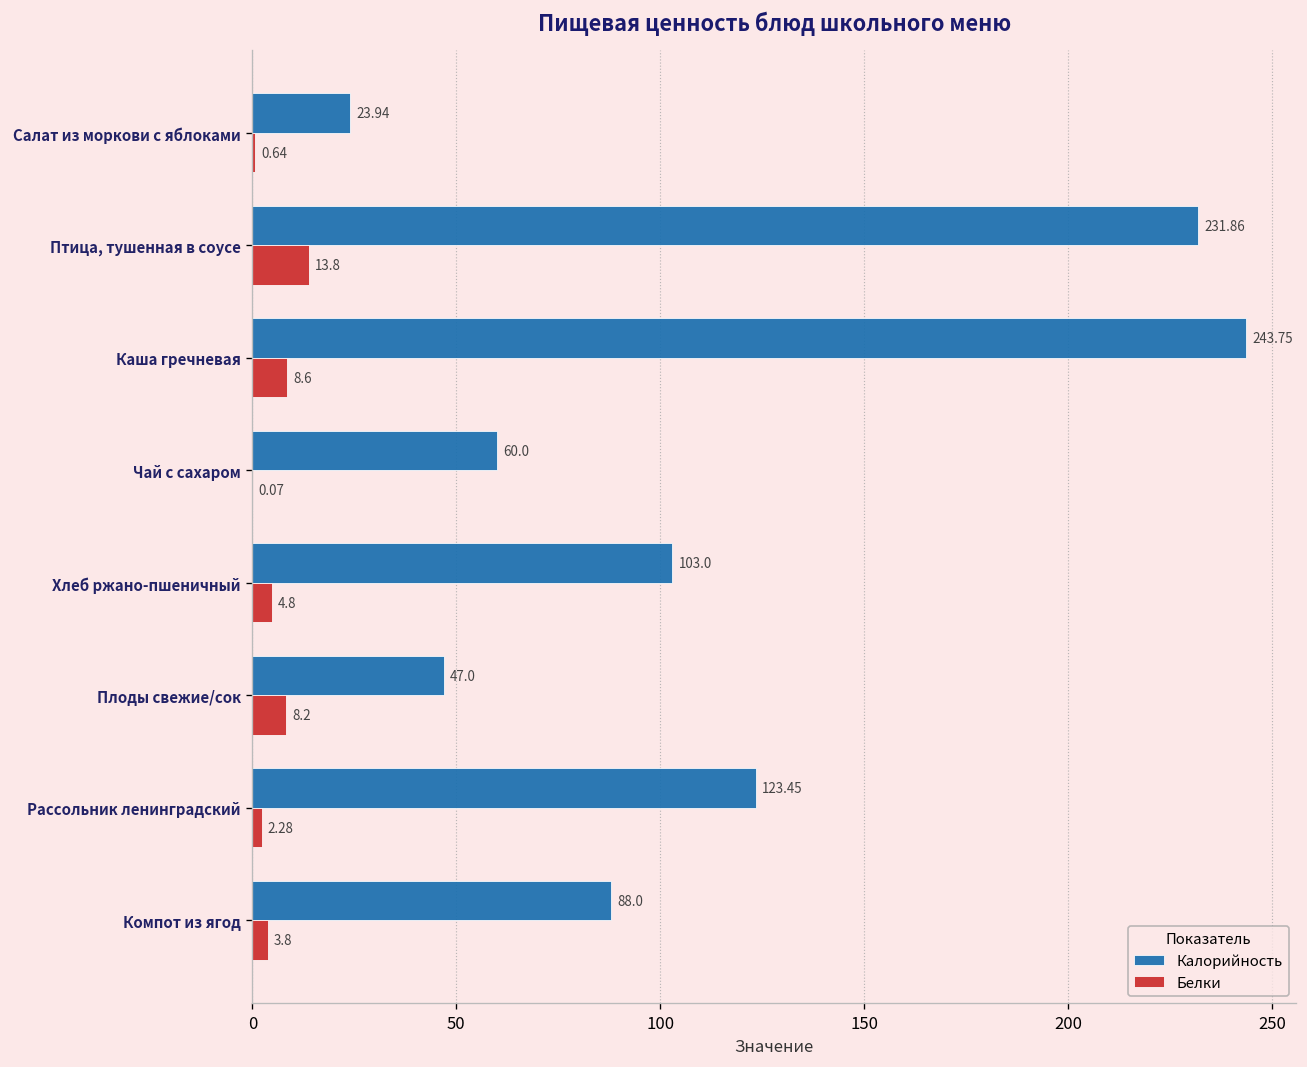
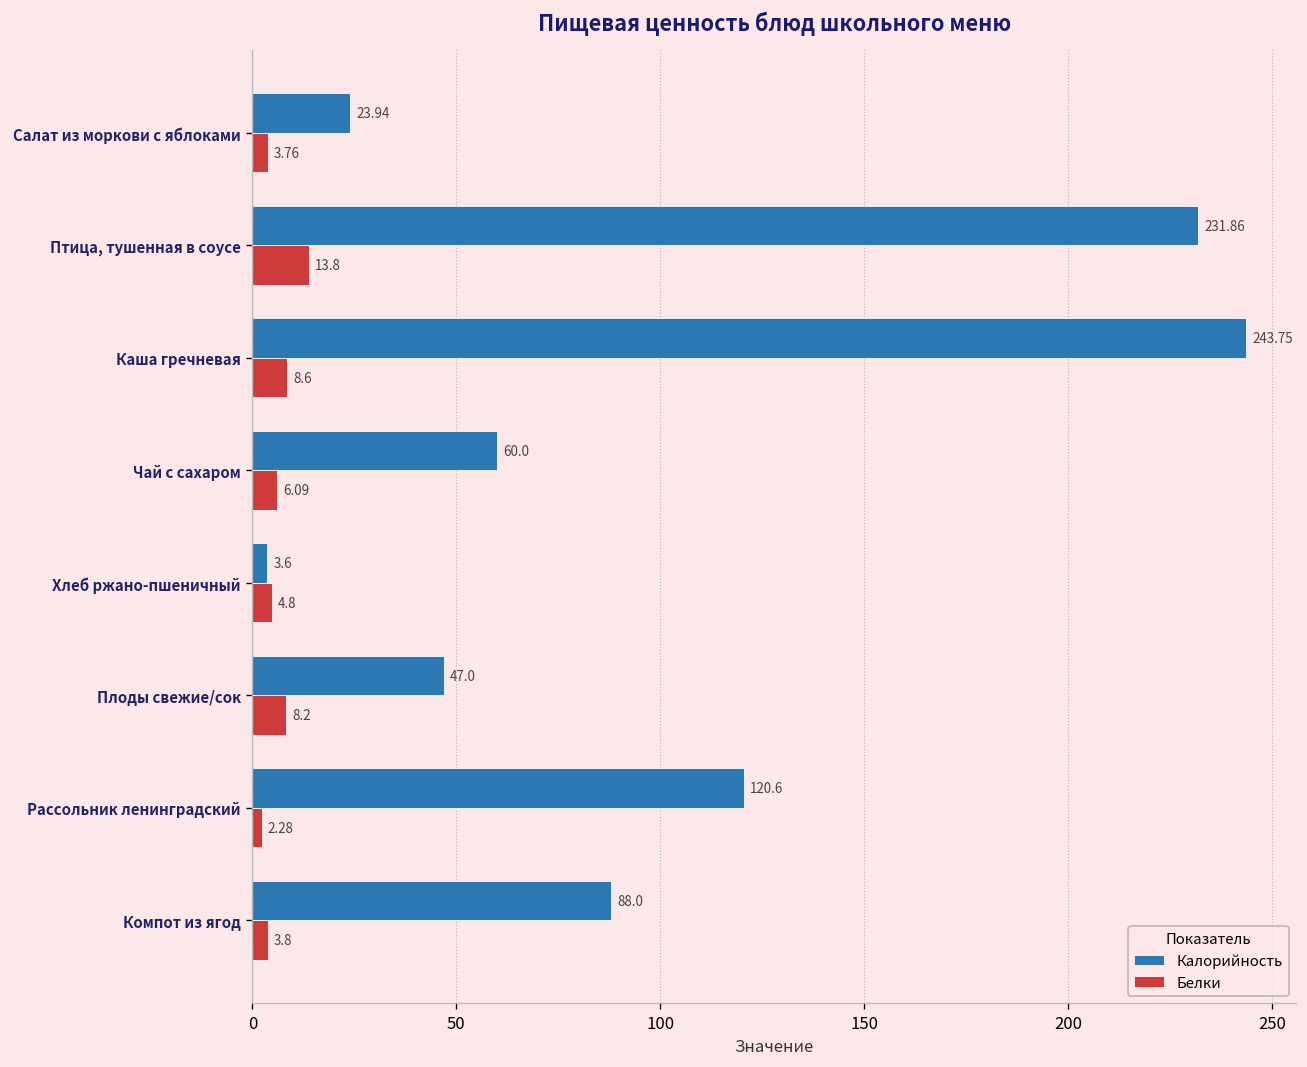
Белки, Салат из моркови с яблоками: 0.64 -> 3.76
Белки, Чай с сахаром: 0.07 -> 6.09
Калорийность, Хлеб ржано-пшеничный: 103.0 -> 3.6
Калорийность, Рассольник ленинградский: 123.45 -> 120.6
